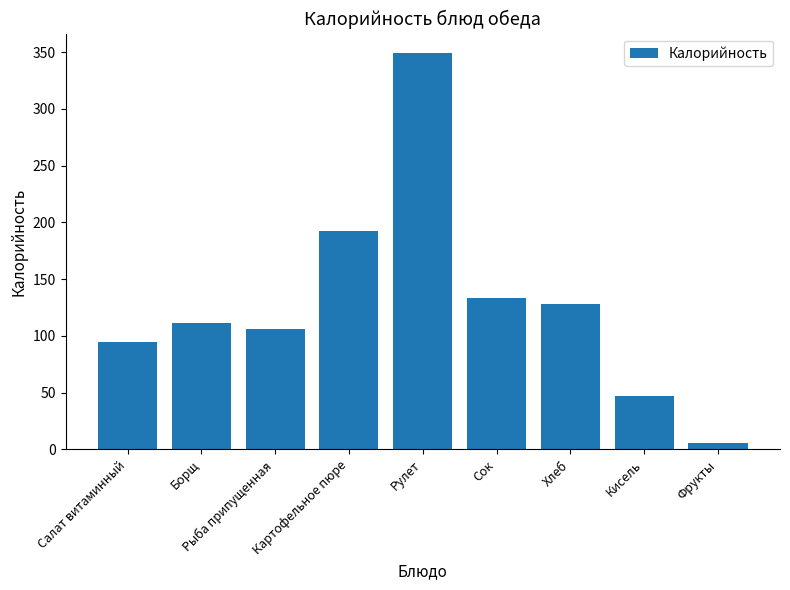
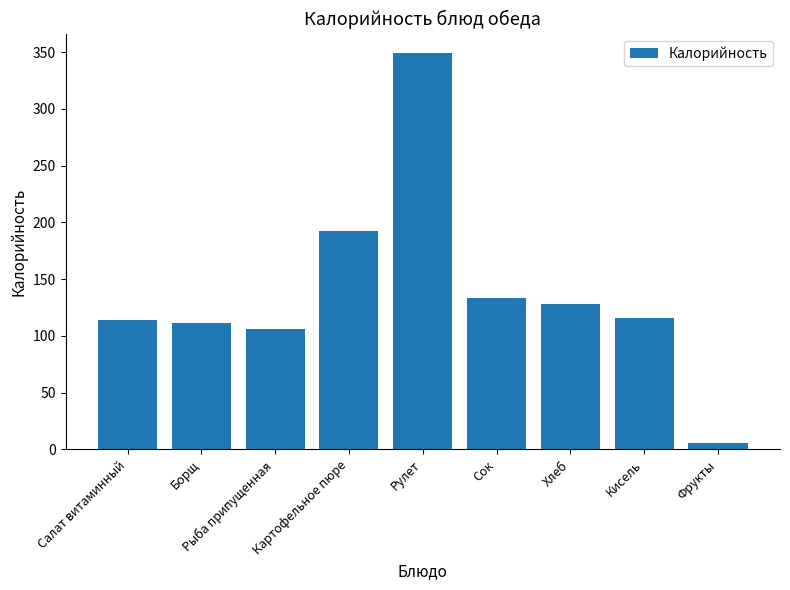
Салат витаминный: 95 -> 114
Кисель: 47 -> 116
